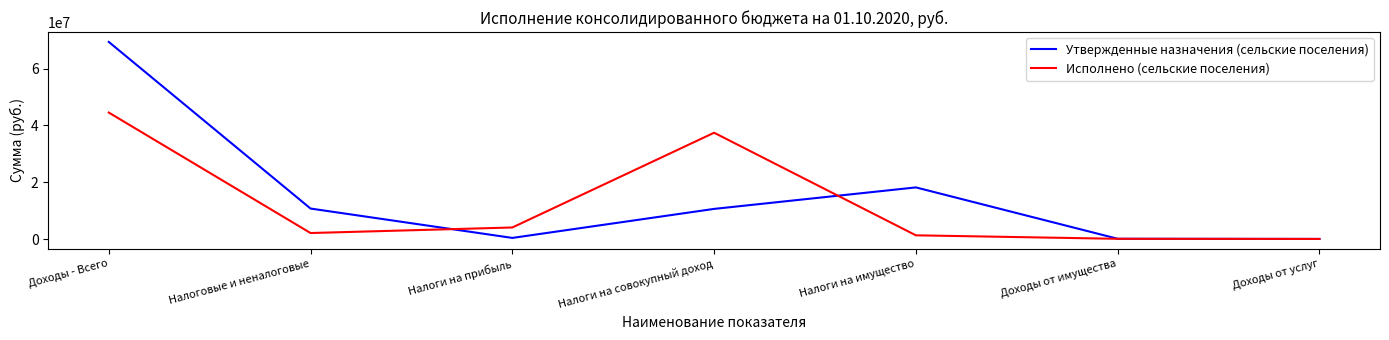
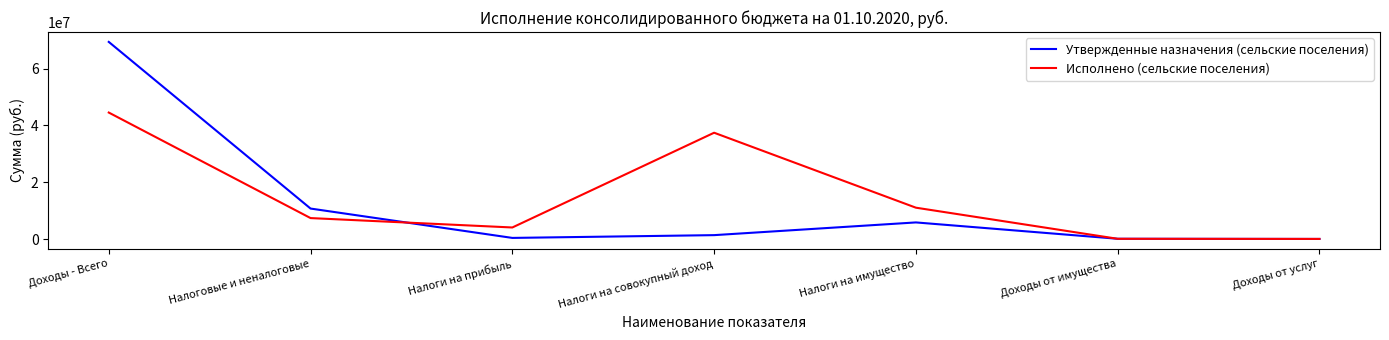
Исполнено (сельские поселения), Налоговые и неналоговые: 2000000 -> 7000000
Утвержденные назначения (сельские поселения), Налоги на совокупный доход: 11000000 -> 1000000
Утвержденные назначения (сельские поселения), Налоги на имущество: 18000000 -> 6000000
Исполнено (сельские поселения), Налоги на имущество: 1000000 -> 11000000
